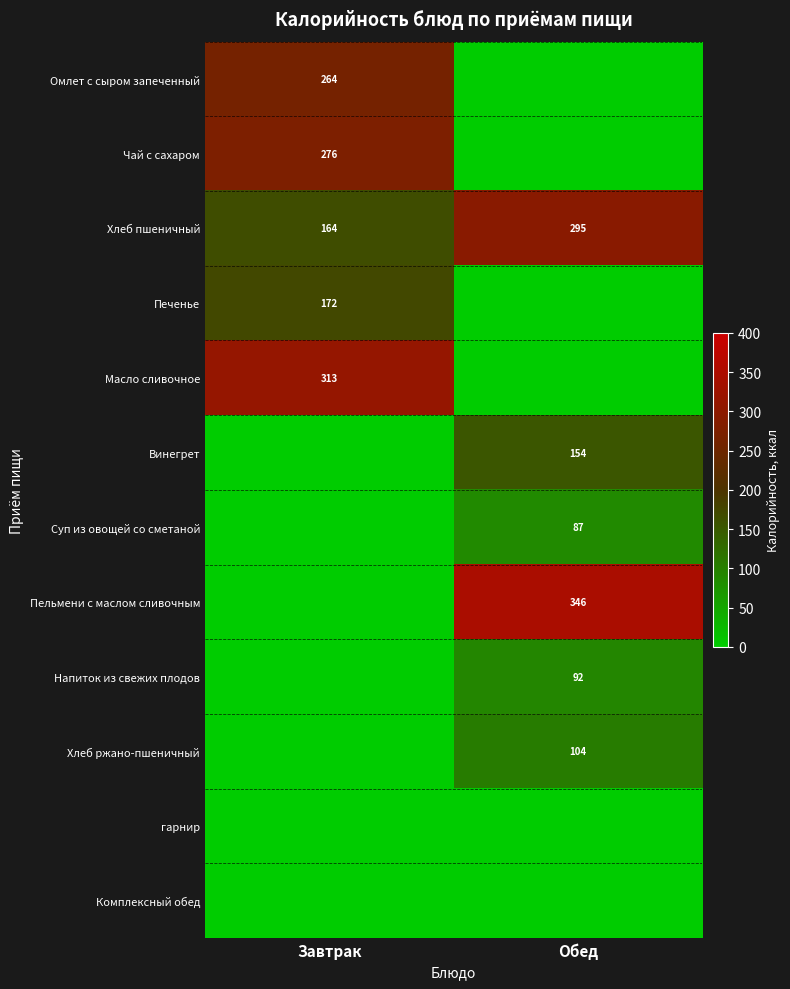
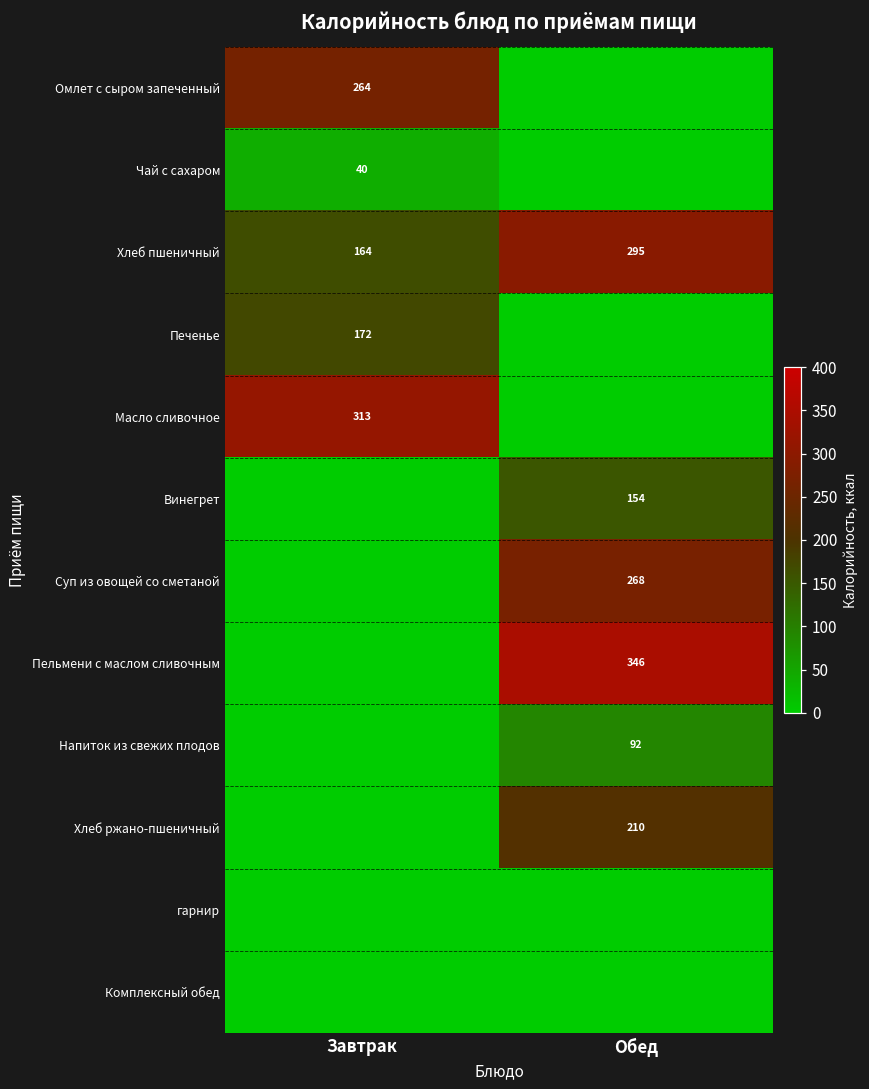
Чай с сахаром, Завтрак: 276 -> 40
Суп из овощей со сметаной, Обед: 87 -> 268
Хлеб ржано-пшеничный, Обед: 104 -> 210
